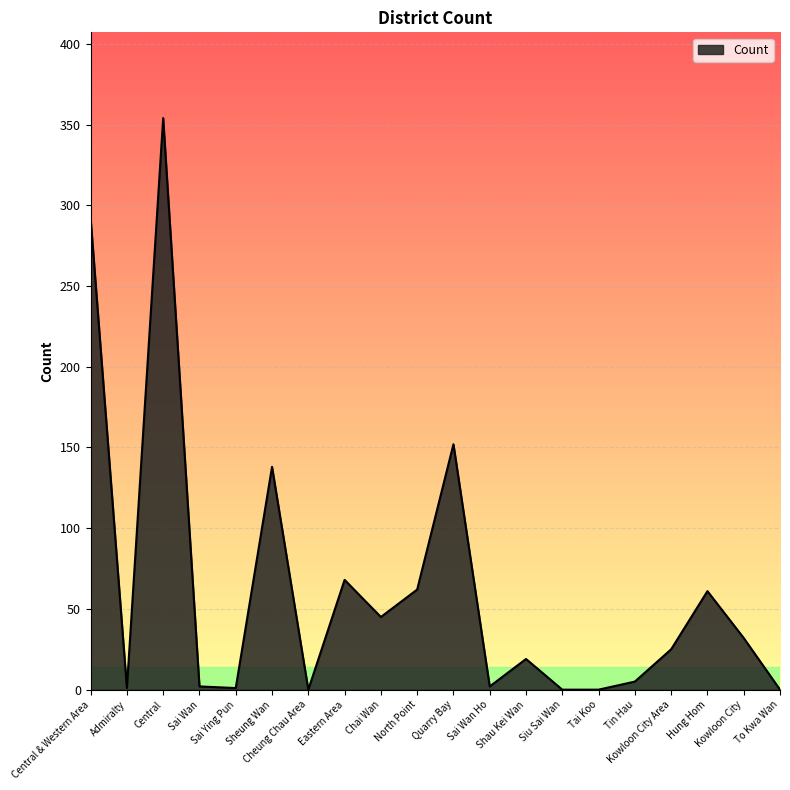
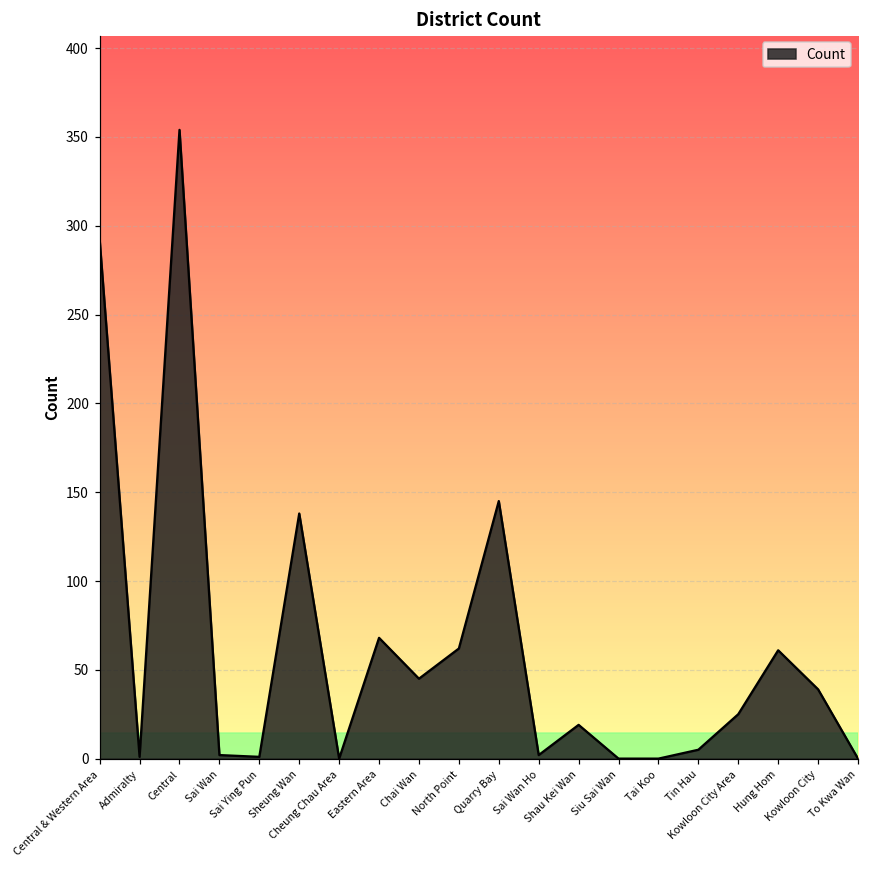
Quarry Bay: 152 -> 145
Kowloon City: 32 -> 39
